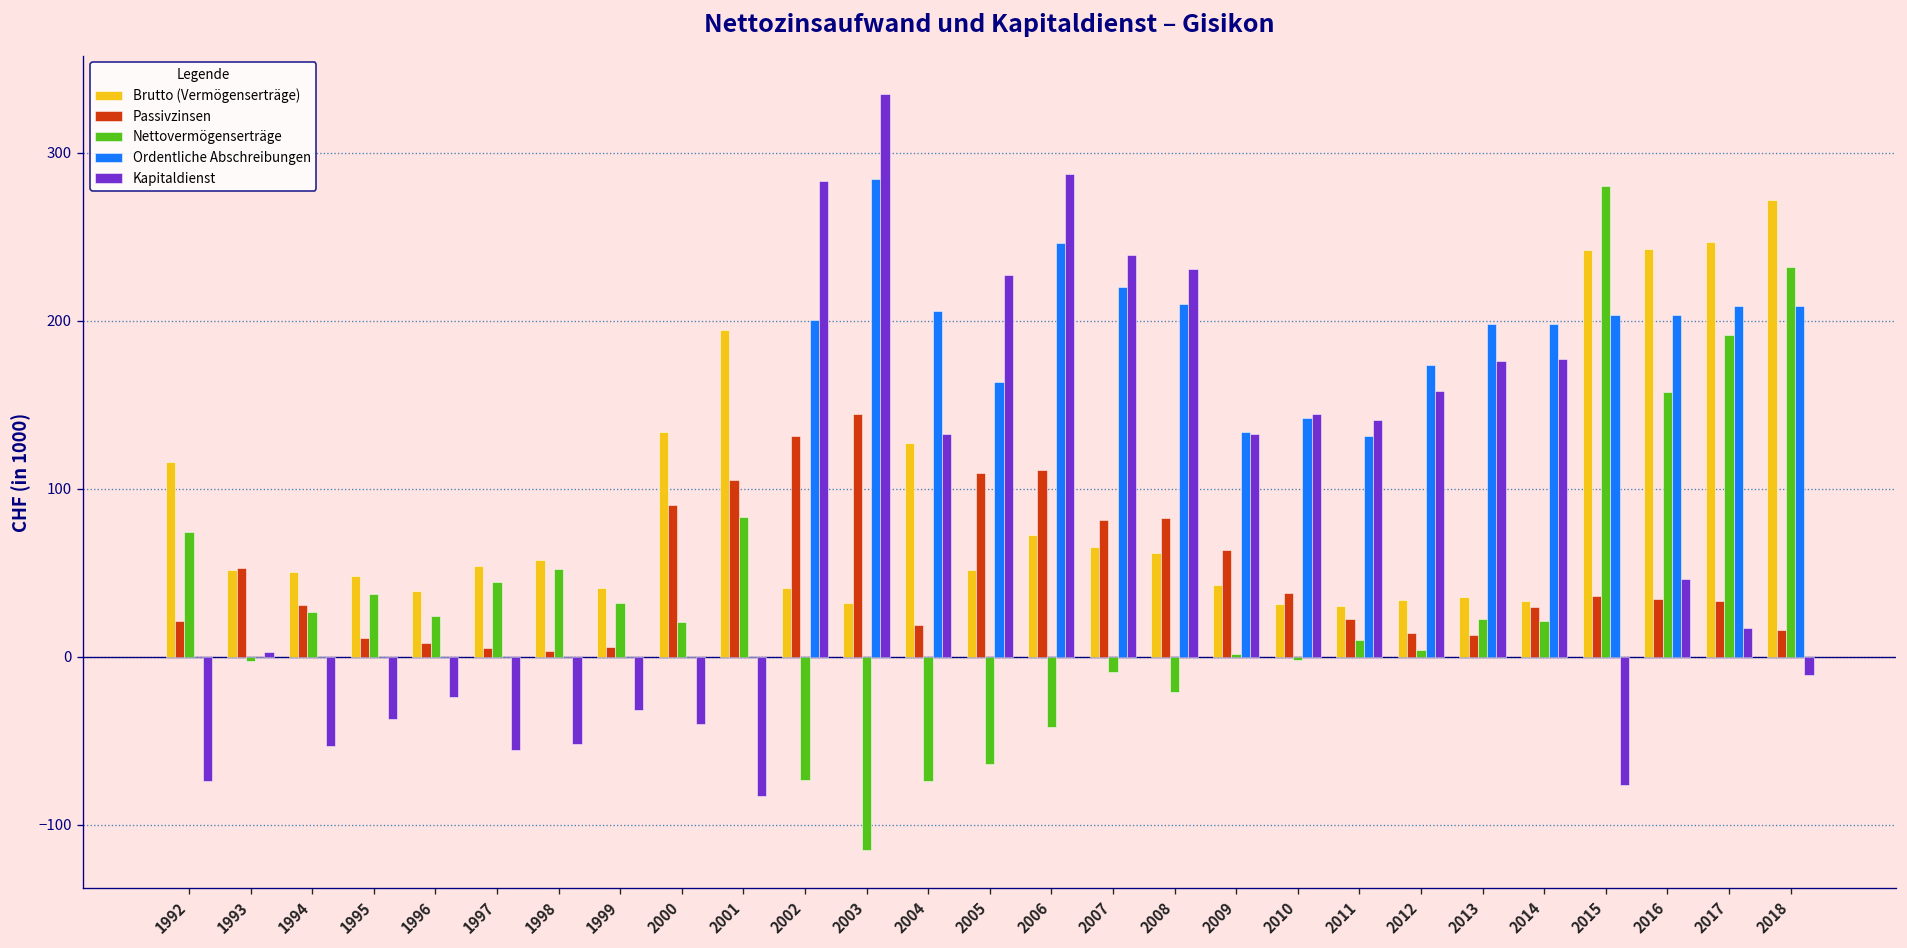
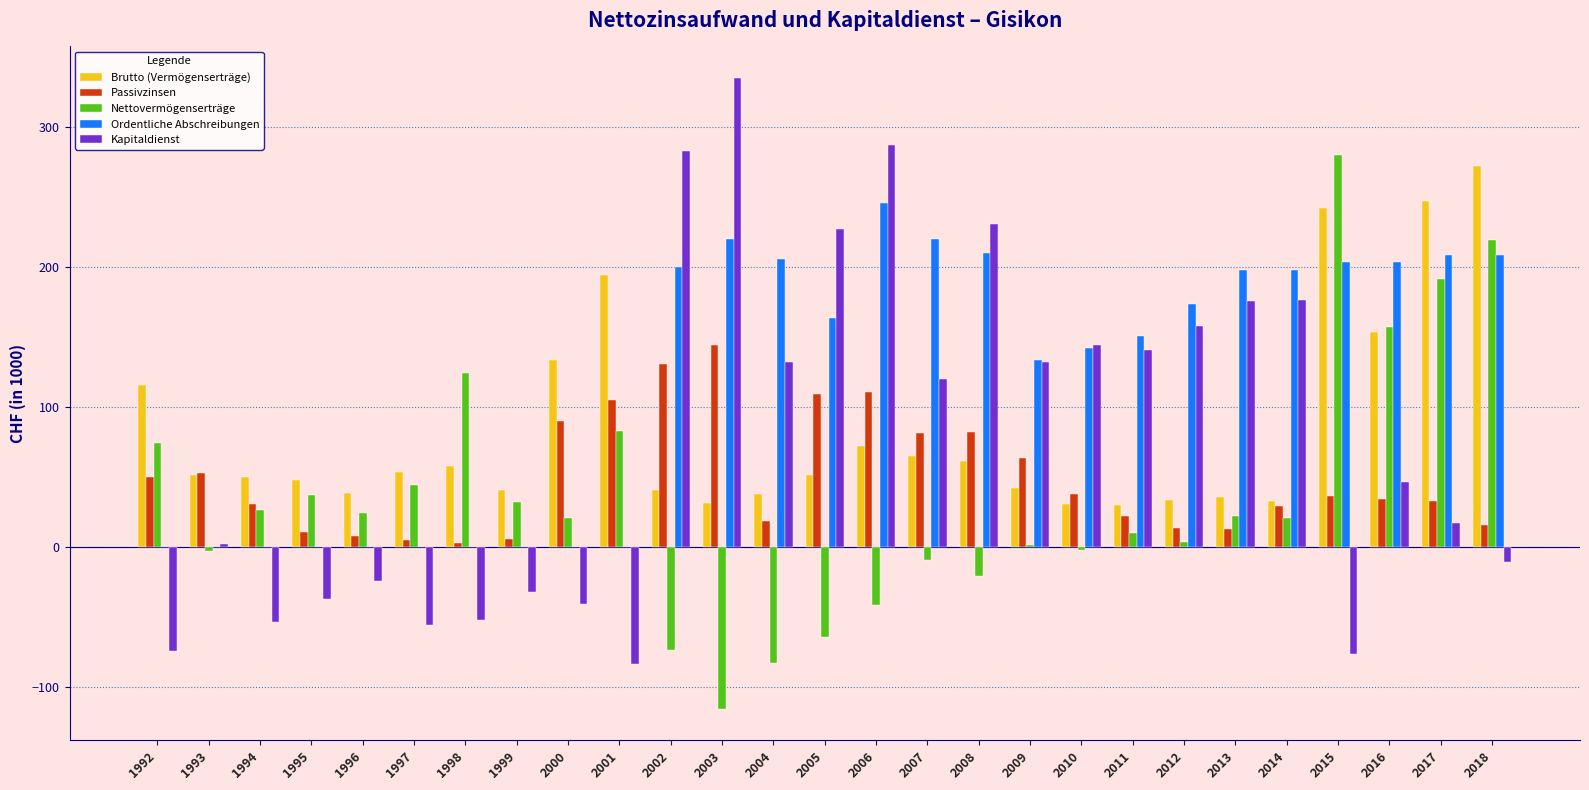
Passivzinsen, 1992: 21 -> 50
Nettovermögenserträge, 1998: 52 -> 125
Ordentliche Abschreibungen, 2003: 284 -> 220
Brutto (Vermögenserträge), 2004: 127 -> 38
Nettovermögenserträge, 2004: -74 -> -83
Kapitaldienst, 2007: 239 -> 120
Ordentliche Abschreibungen, 2011: 131 -> 151
Brutto (Vermögenserträge), 2016: 243 -> 154
Nettovermögenserträge, 2018: 232 -> 220
